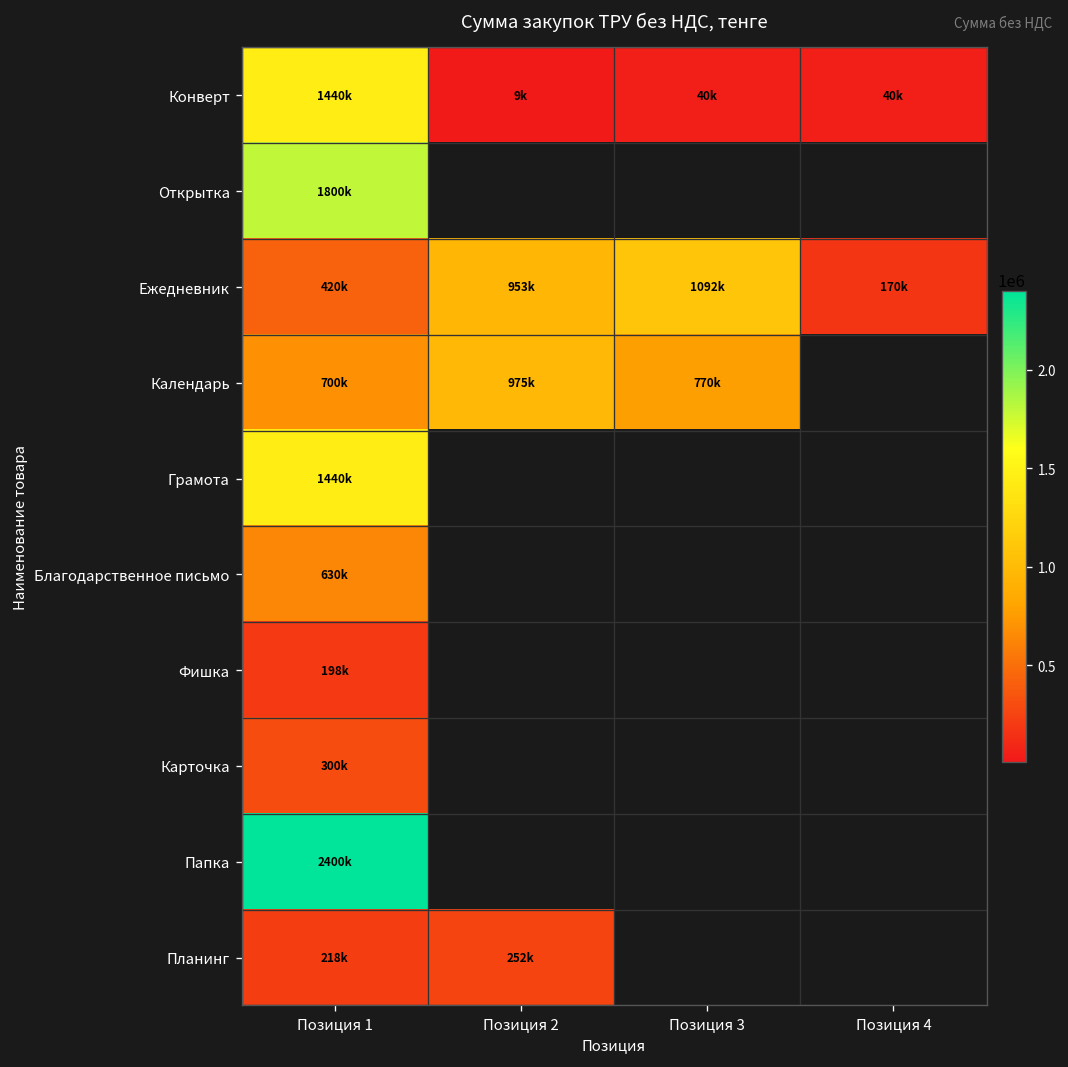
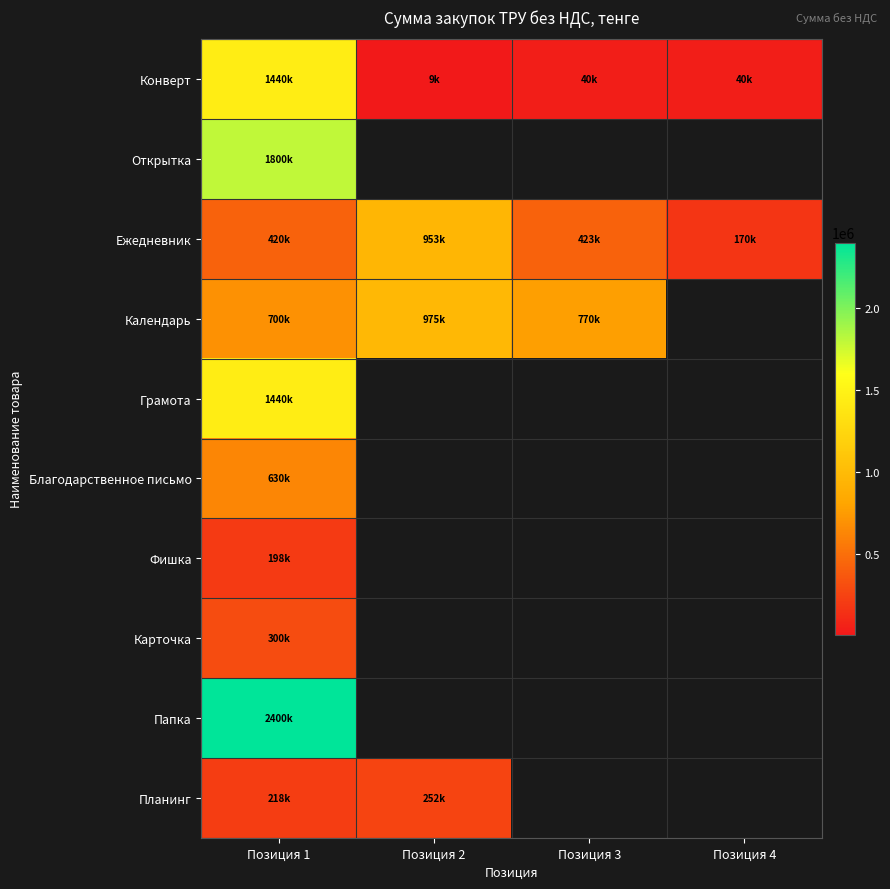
Ежедневник, Позиция 3: 1092k -> 423k
